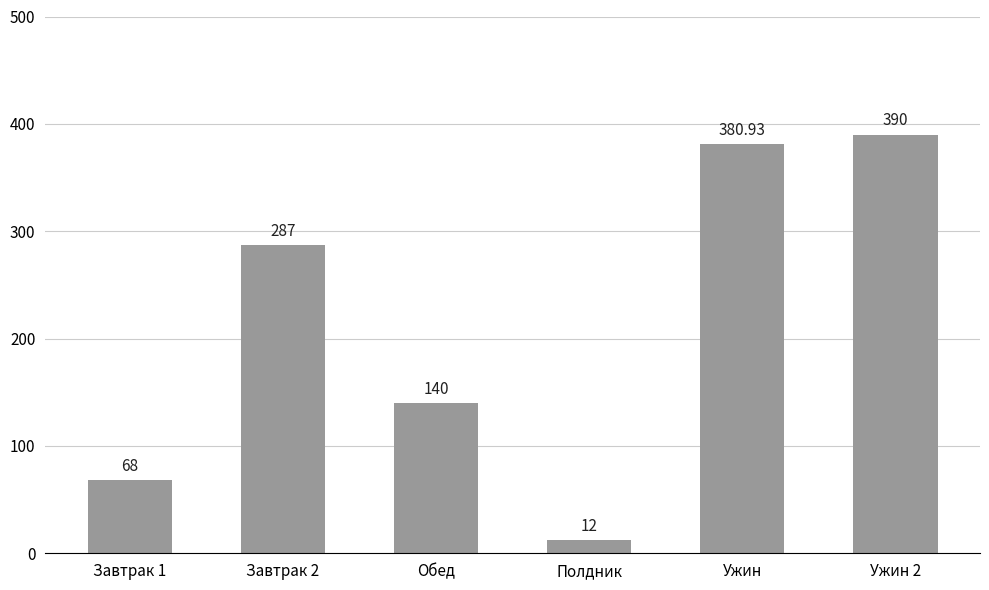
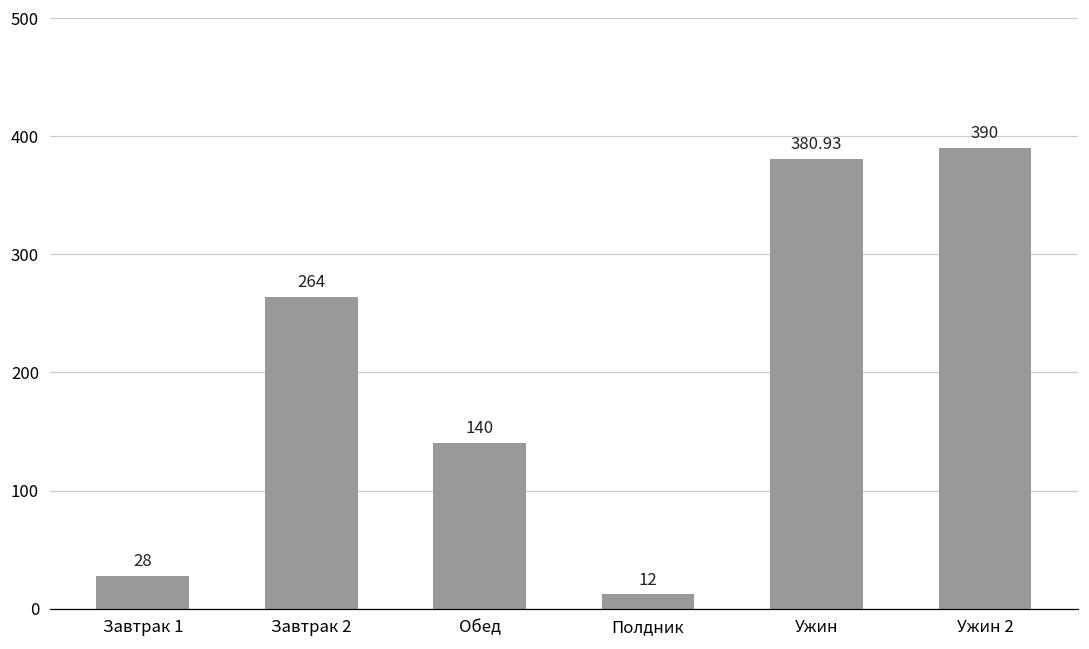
Завтрак 1: 68 -> 28
Завтрак 2: 287 -> 264
